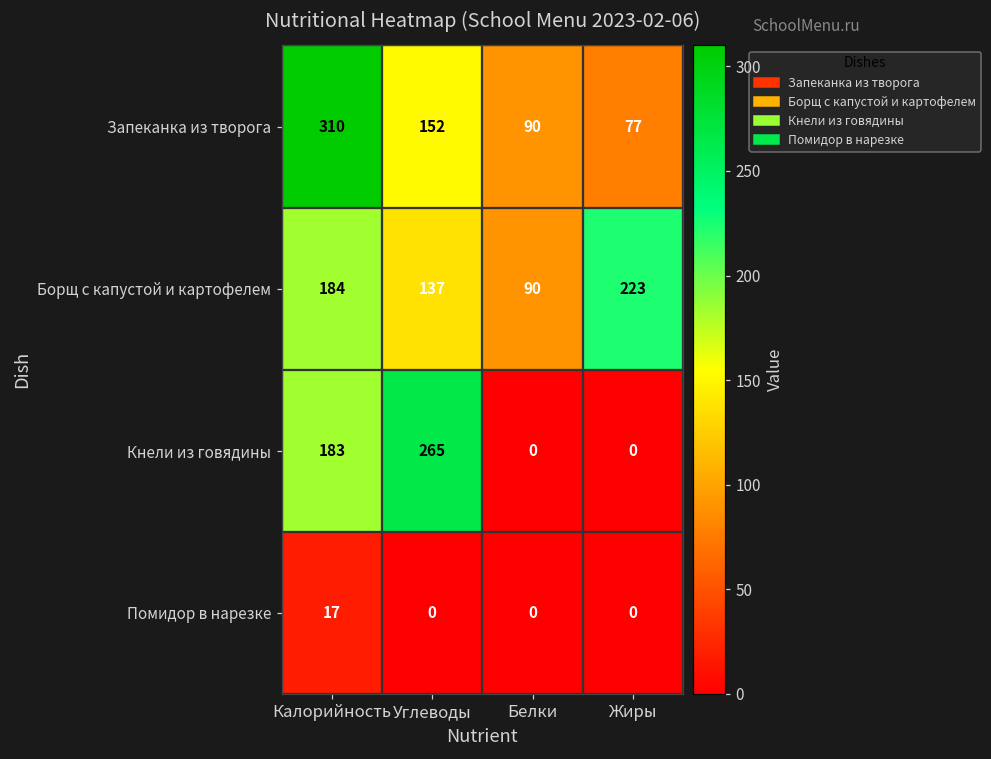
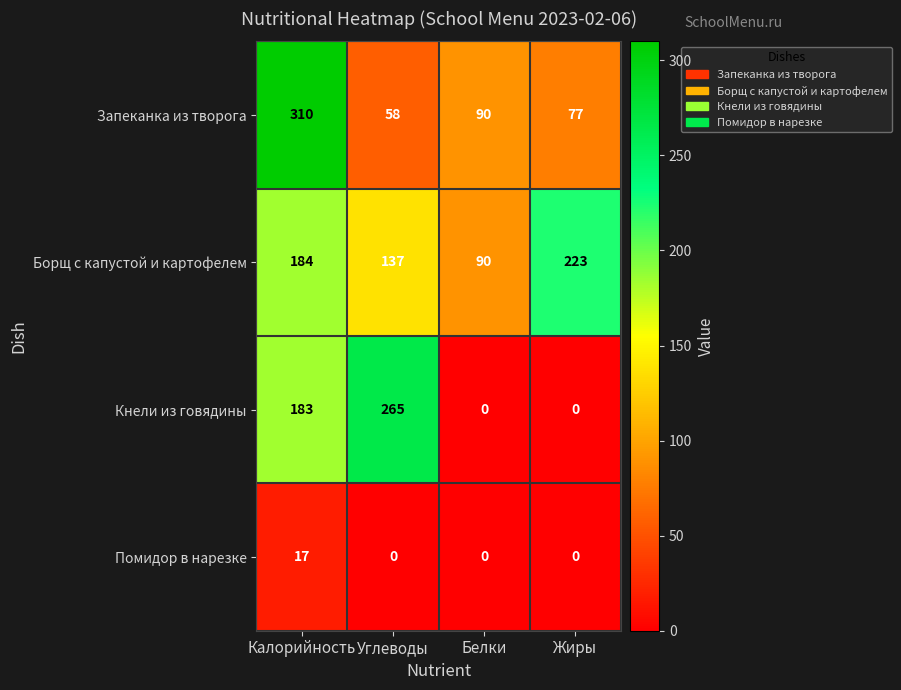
Запеканка из творога, Углеводы: 152 -> 58
